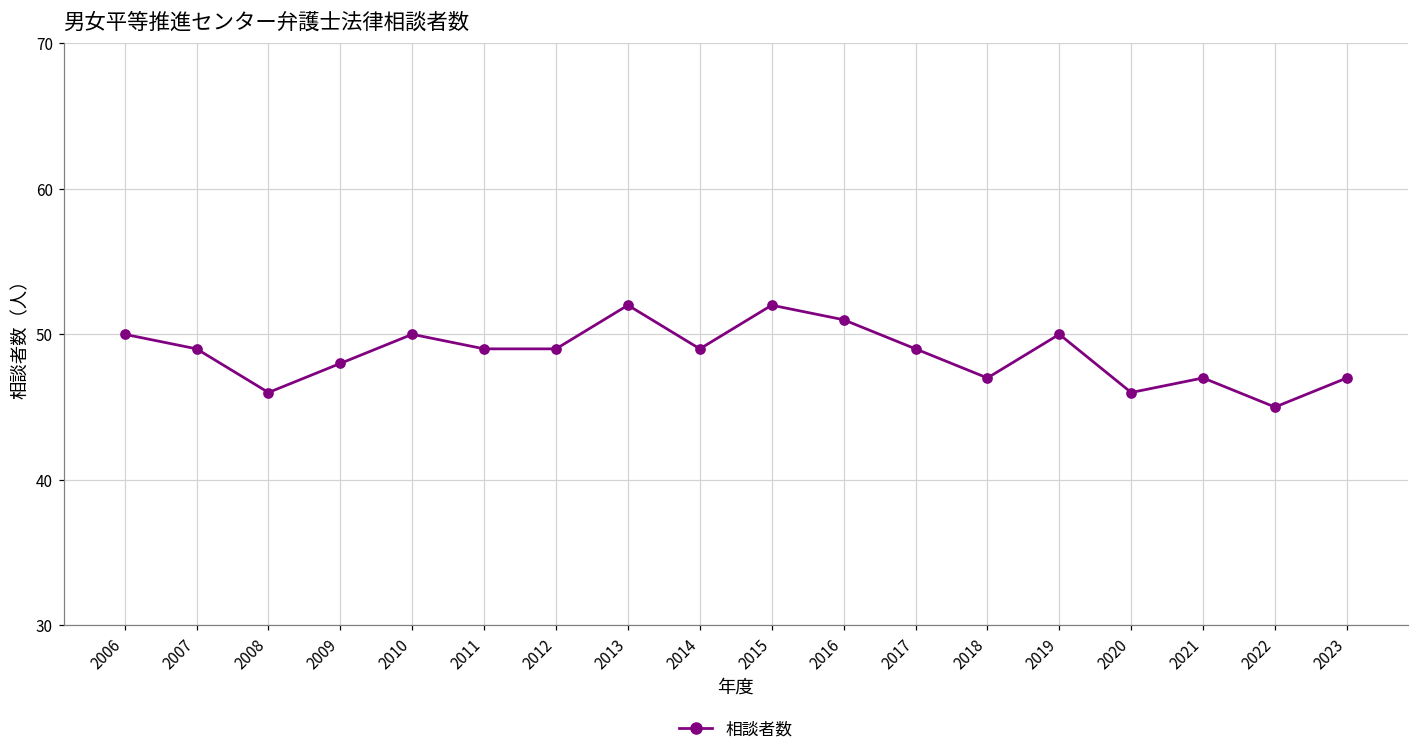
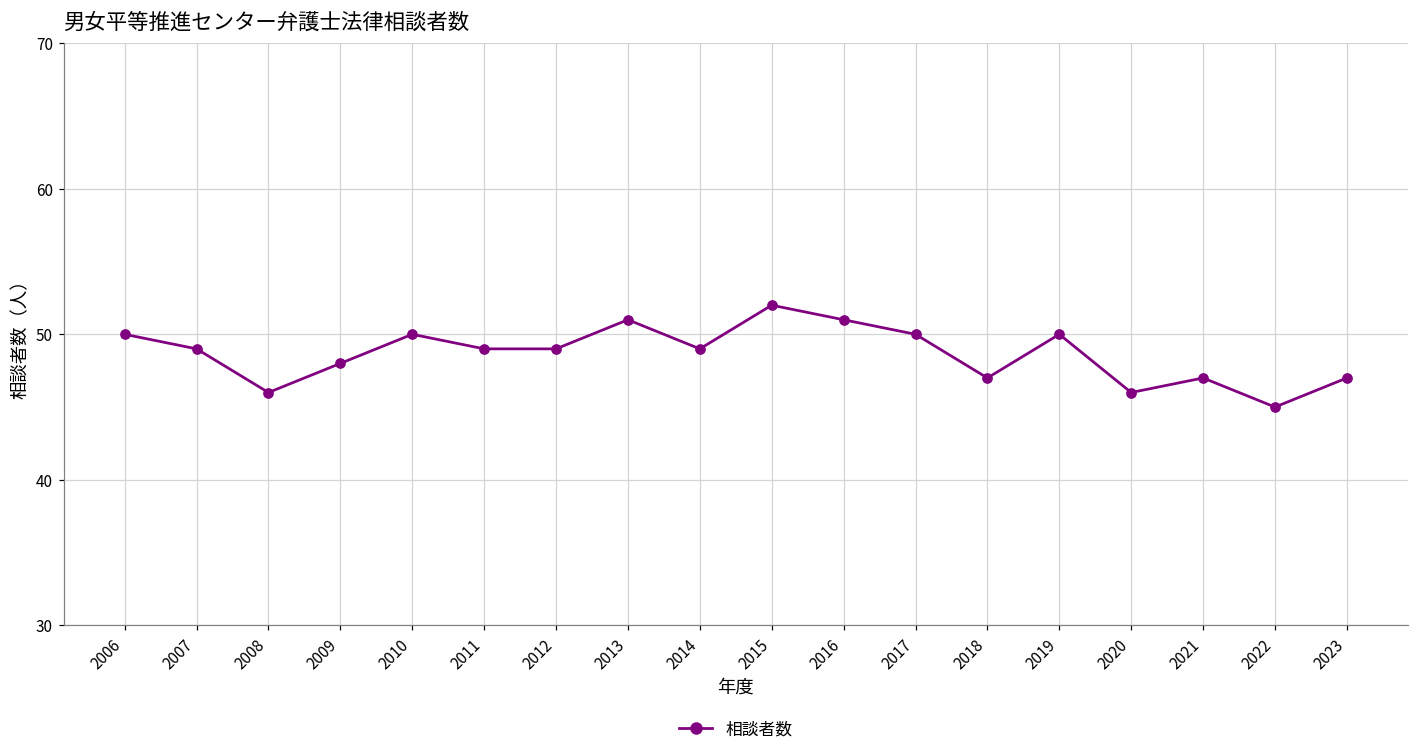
2013: 52 -> 51
2017: 49 -> 50
